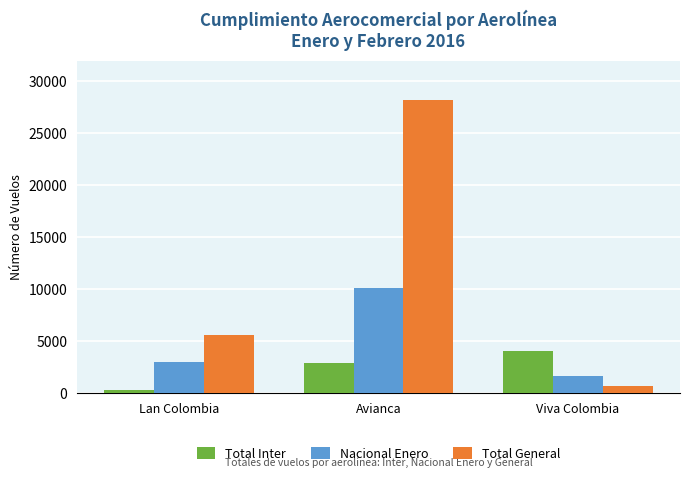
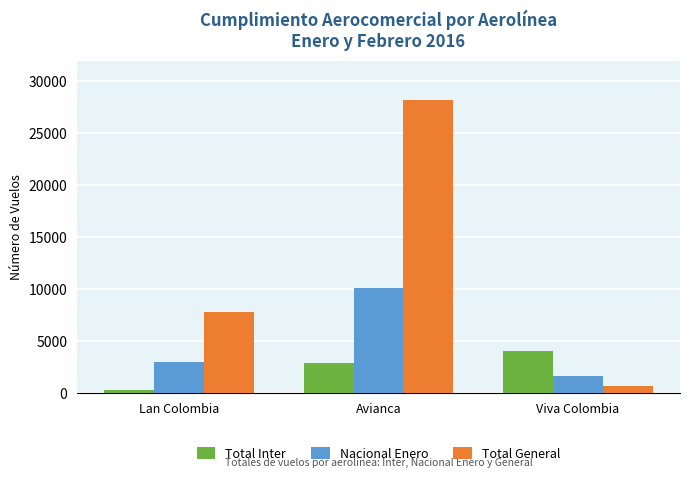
Total General, Lan Colombia: 5600 -> 7800
